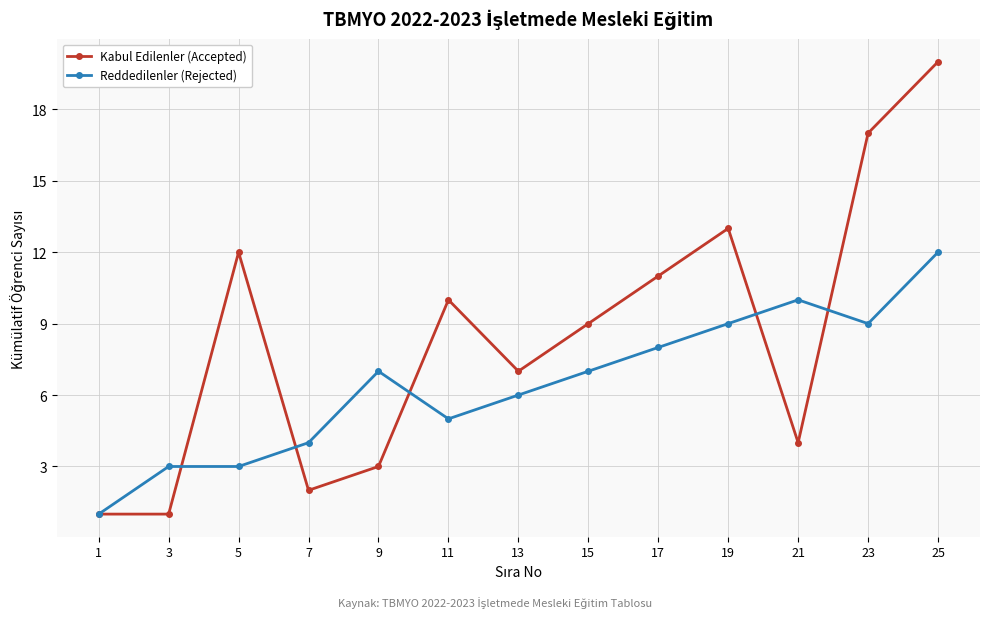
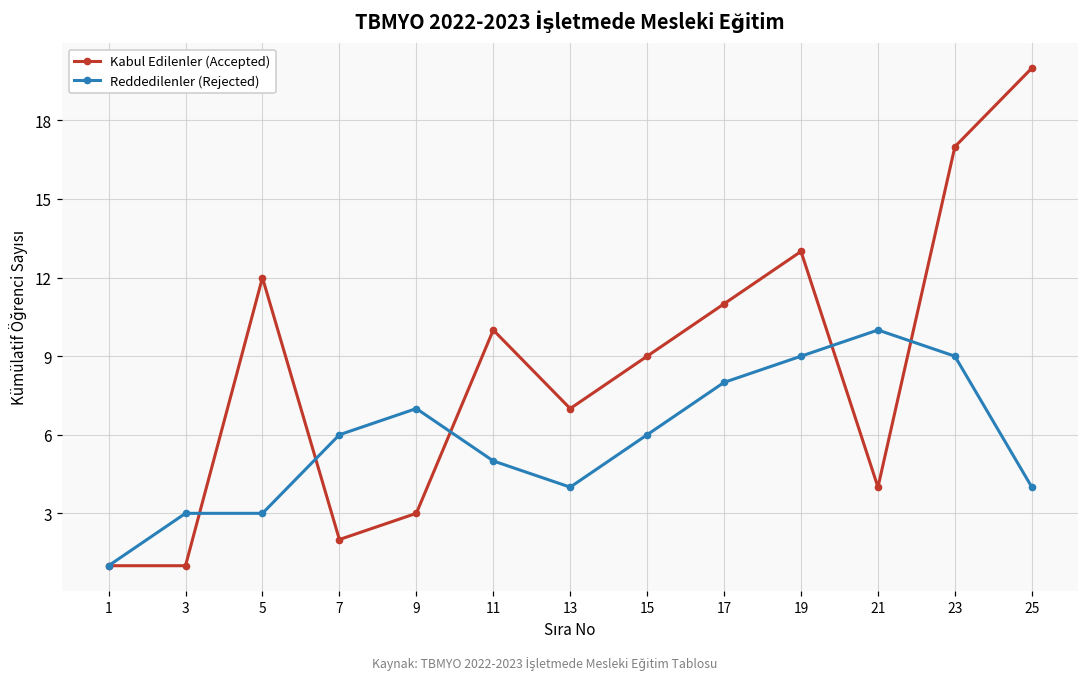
Reddedilenler (Rejected), 7: 4 -> 6
Reddedilenler (Rejected), 13: 6 -> 4
Reddedilenler (Rejected), 15: 7 -> 6
Reddedilenler (Rejected), 25: 12 -> 4
